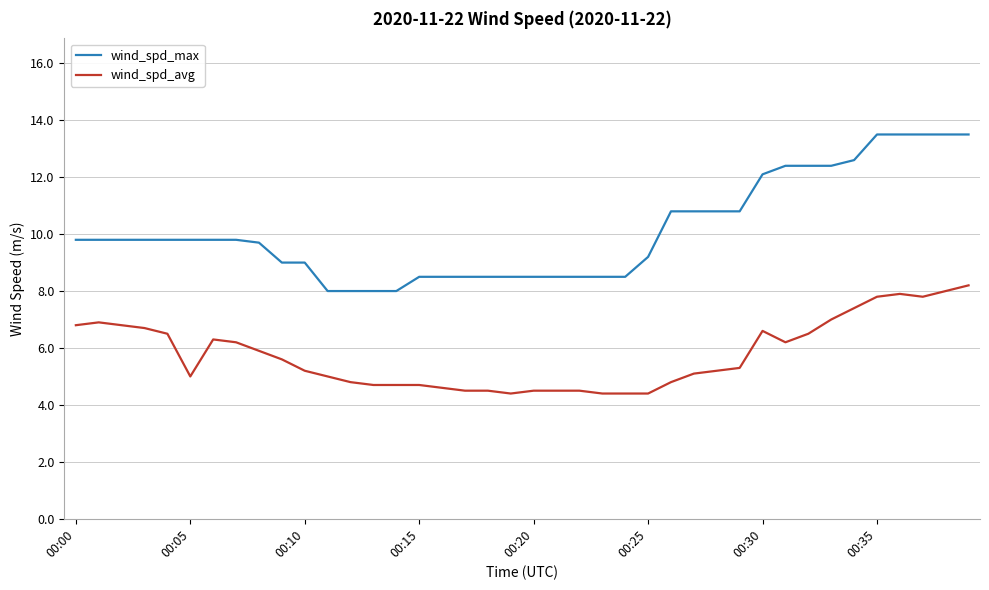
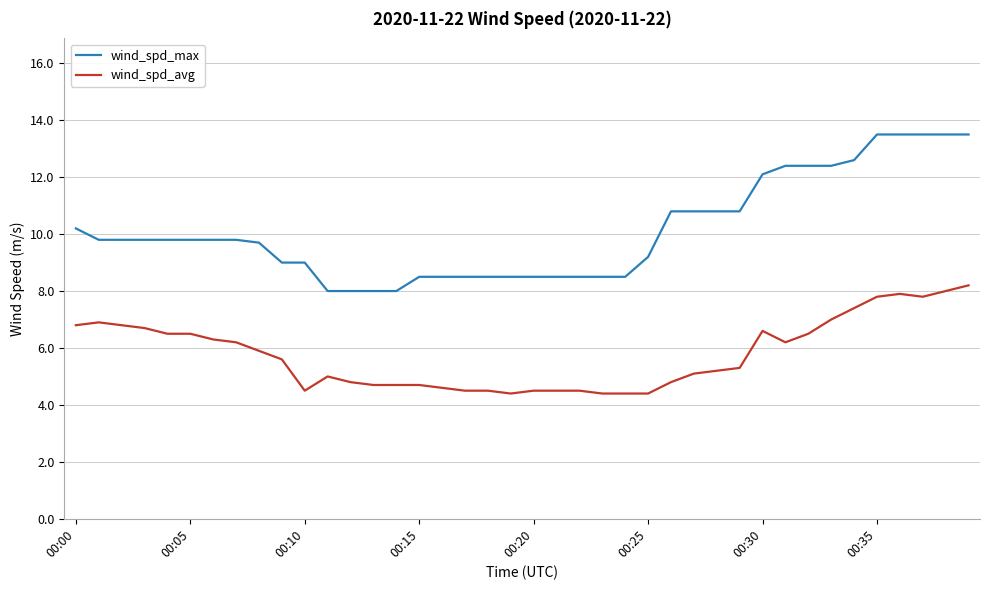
wind_spd_max, 00:00: 9.8 -> 10.2
wind_spd_avg, 00:05: 5.0 -> 6.5
wind_spd_avg, 00:10: 5.2 -> 4.5
